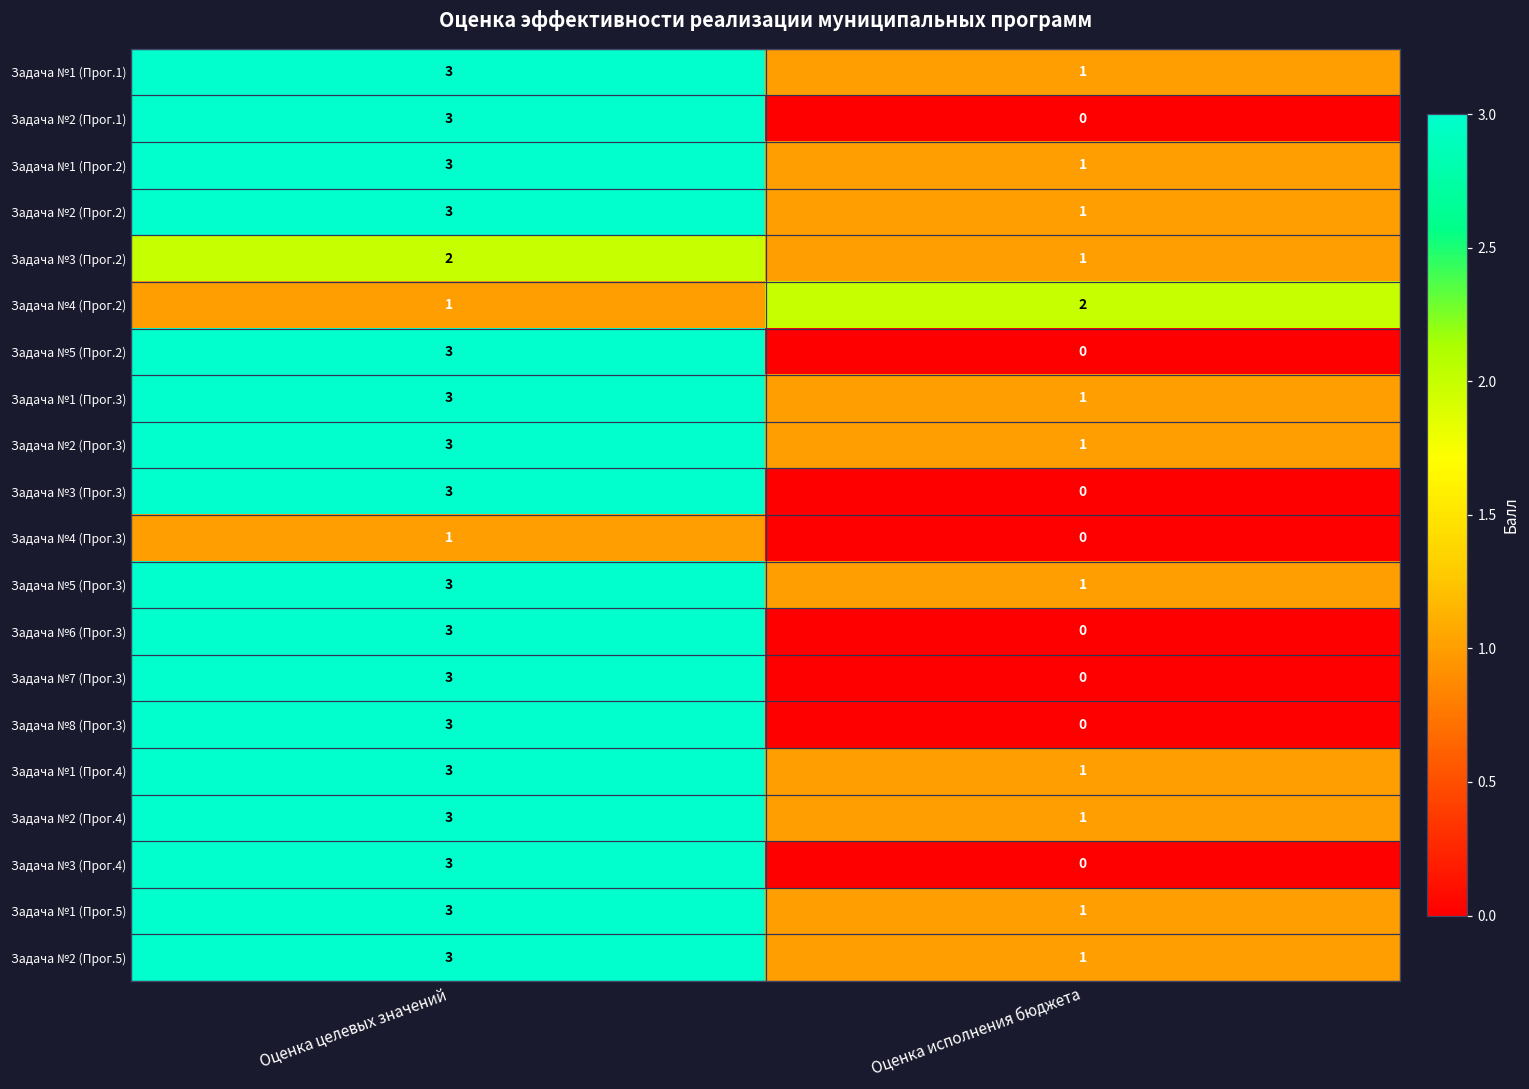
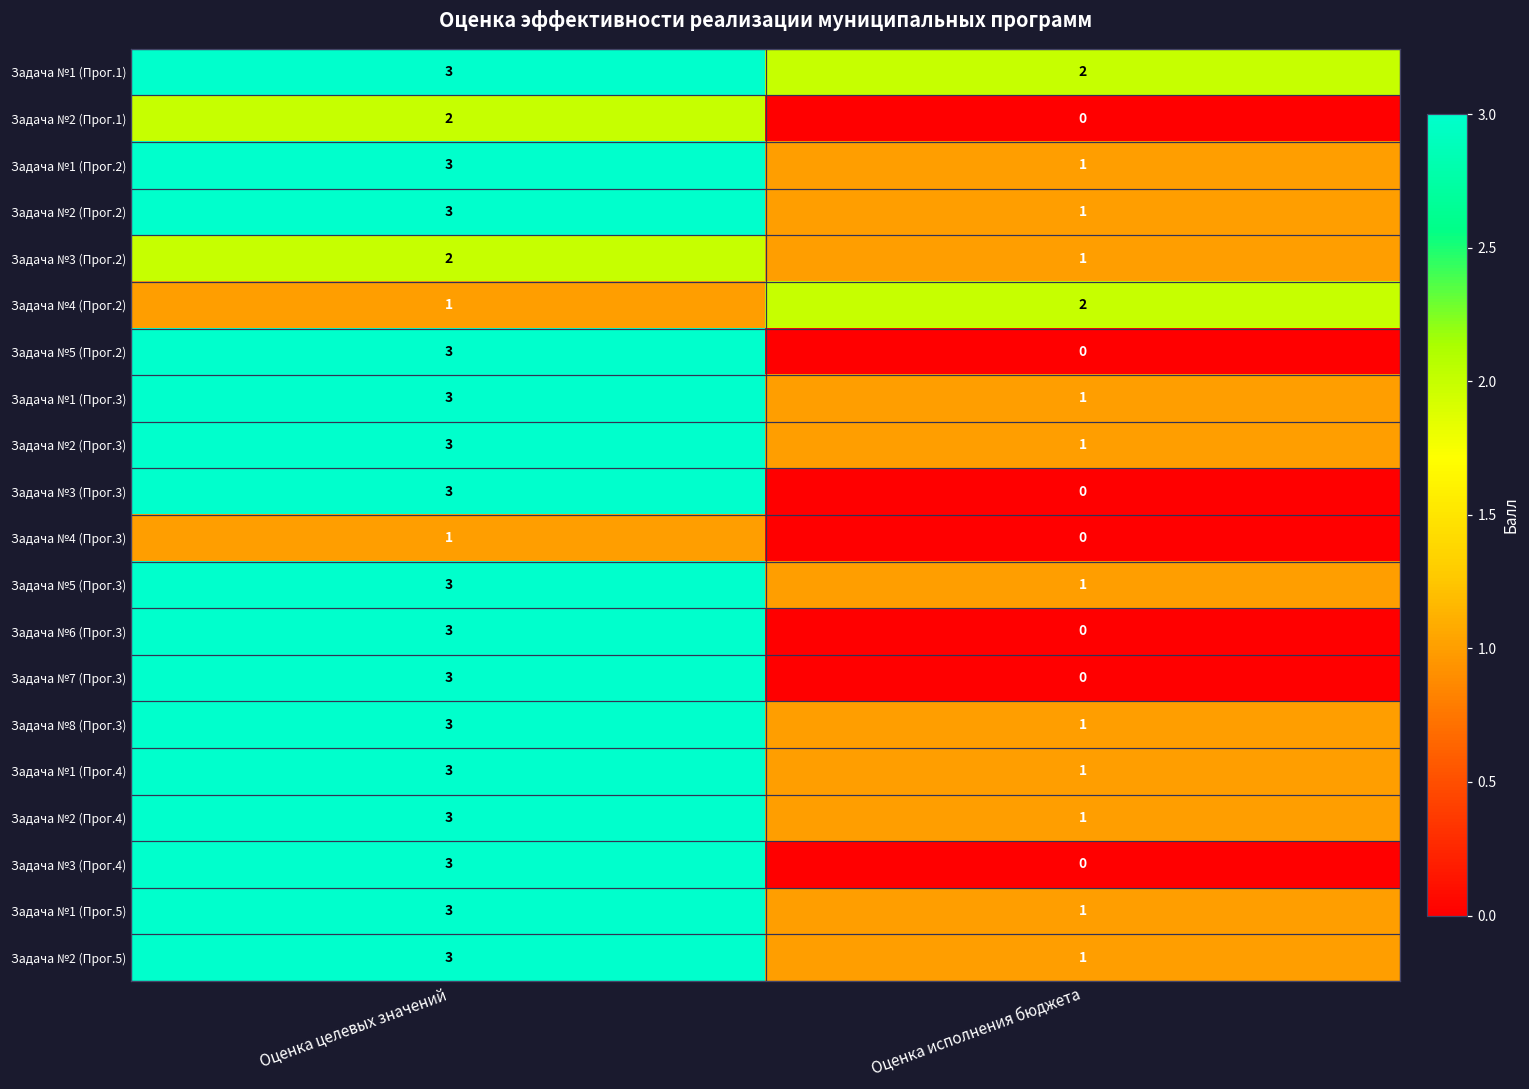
Задача №1 (Прог.1), Оценка исполнения бюджета: 1 -> 2
Задача №2 (Прог.1), Оценка целевых значений: 3 -> 2
Задача №8 (Прог.3), Оценка исполнения бюджета: 0 -> 1
